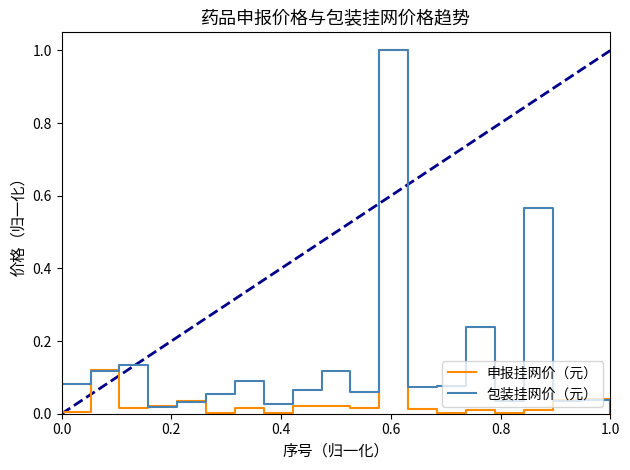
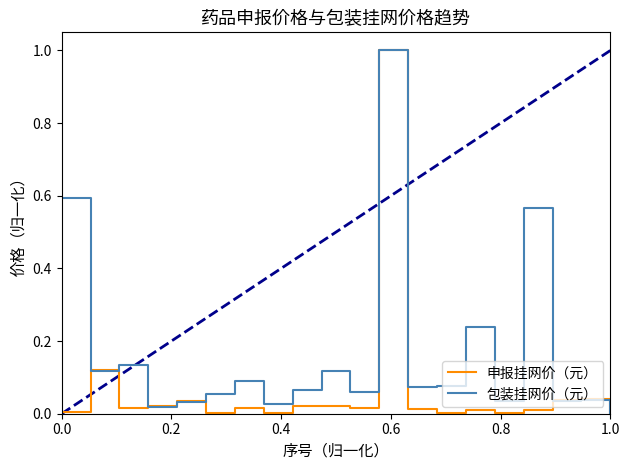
包装挂网价（元）, 0.0: 0.08 -> 0.59
